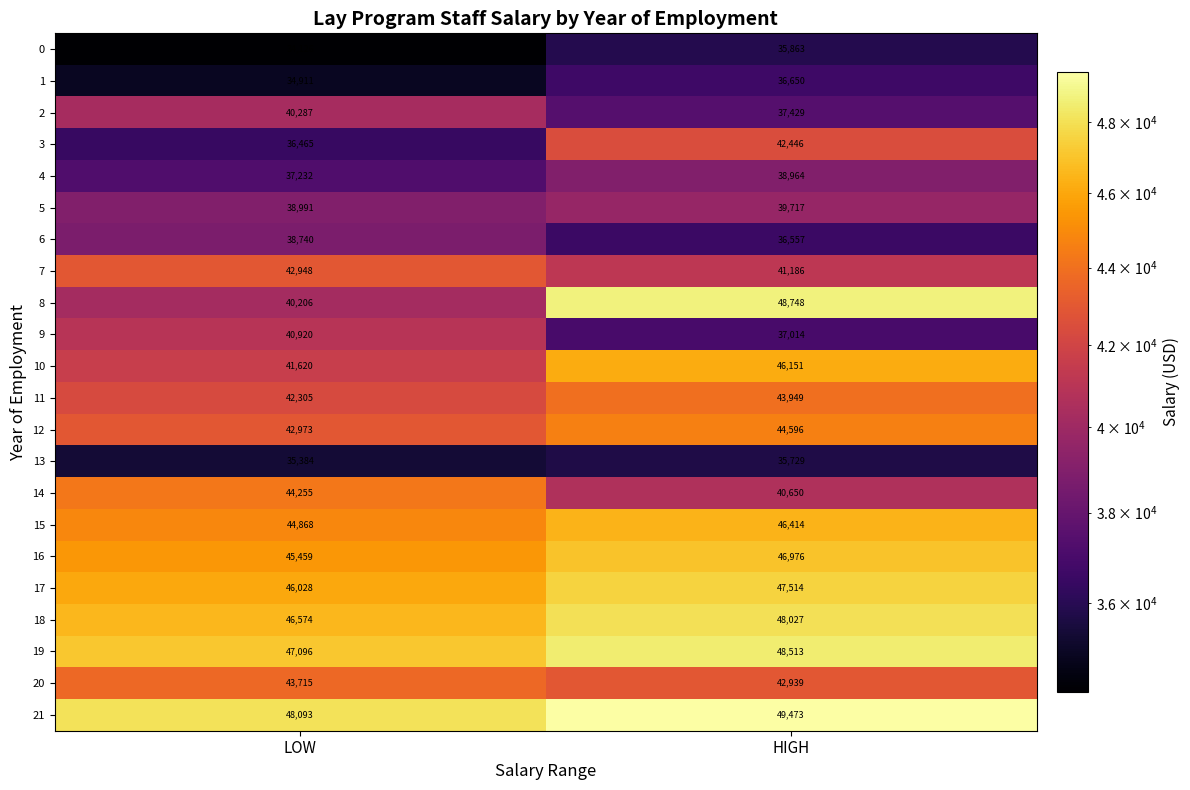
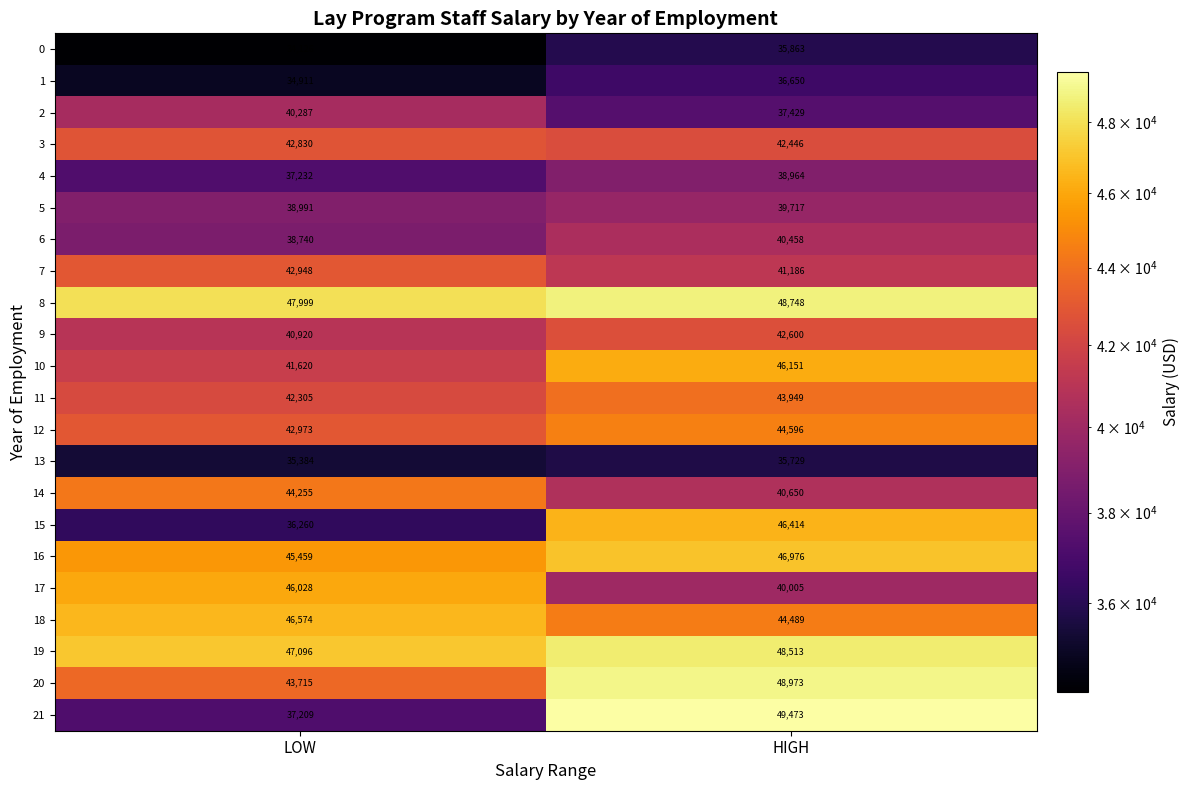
3, LOW: 36,465 -> 42,830
6, HIGH: 36,557 -> 40,458
8, LOW: 40,206 -> 47,999
9, HIGH: 37,014 -> 42,600
15, LOW: 44,868 -> 36,260
17, HIGH: 47,514 -> 40,005
18, HIGH: 48,027 -> 44,489
20, HIGH: 42,939 -> 48,973
21, LOW: 48,093 -> 37,209
